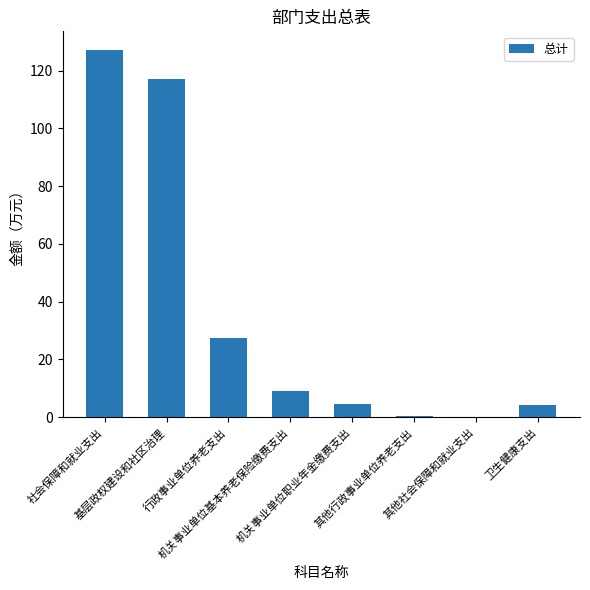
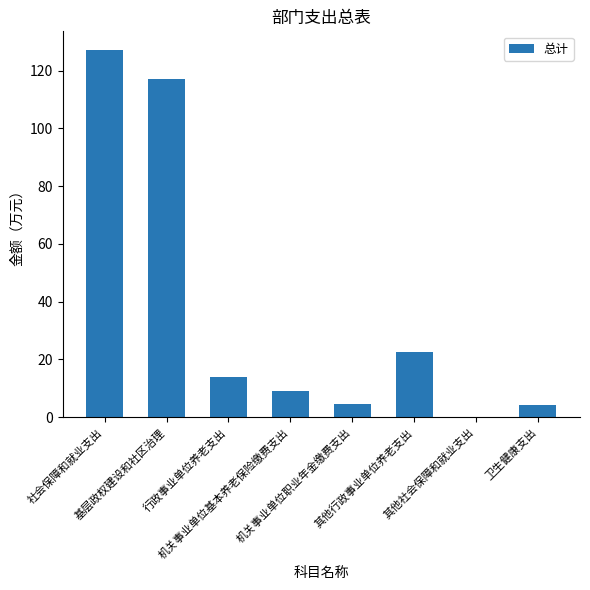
行政事业单位养老支出: 27 -> 14
其他行政事业单位养老支出: 0 -> 22
